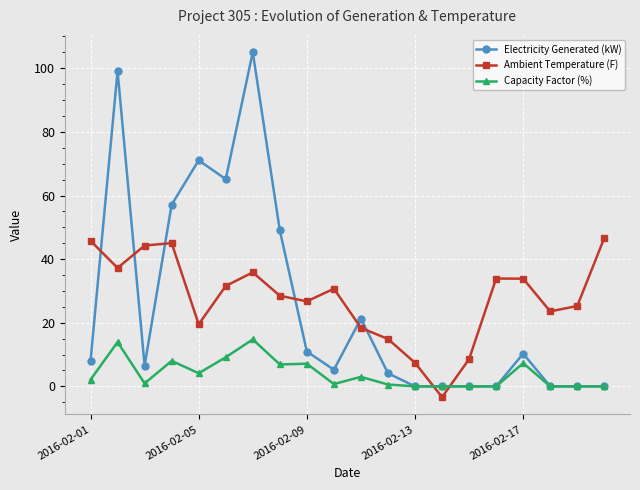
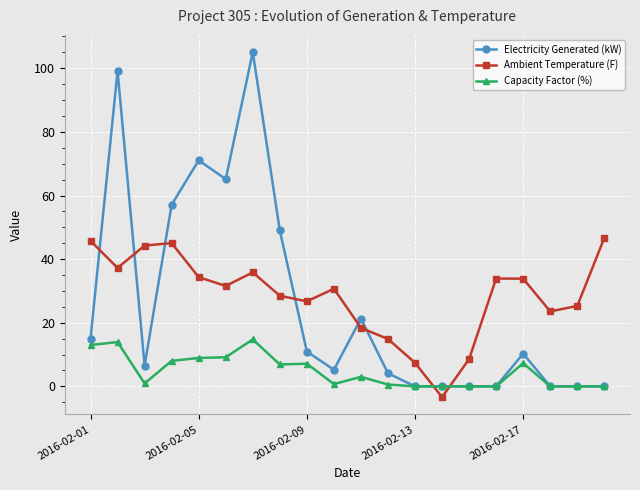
Electricity Generated (kW), 2016-02-01: 8 -> 15
Capacity Factor (%), 2016-02-01: 2 -> 13
Ambient Temperature (F), 2016-02-05: 20 -> 34
Capacity Factor (%), 2016-02-05: 4 -> 9
